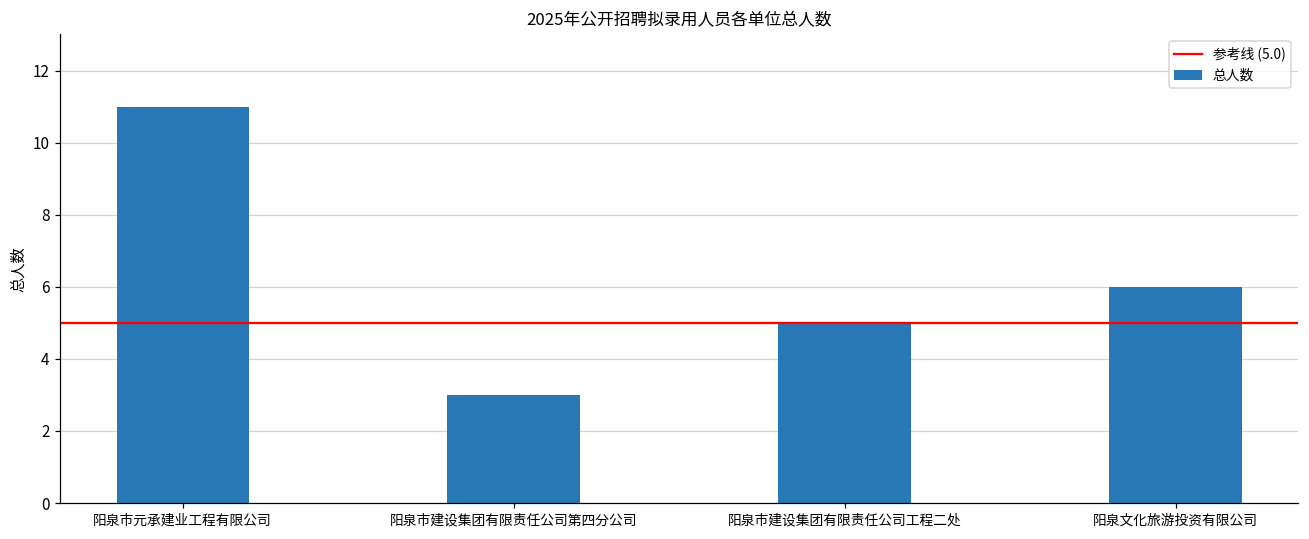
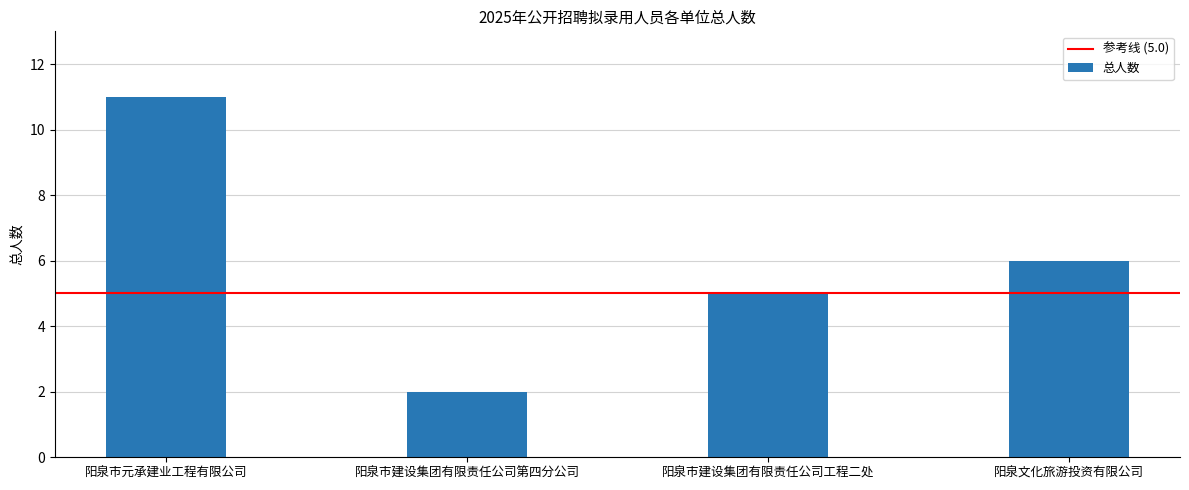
阳泉市建设集团有限责任公司第四分公司: 3 -> 2
